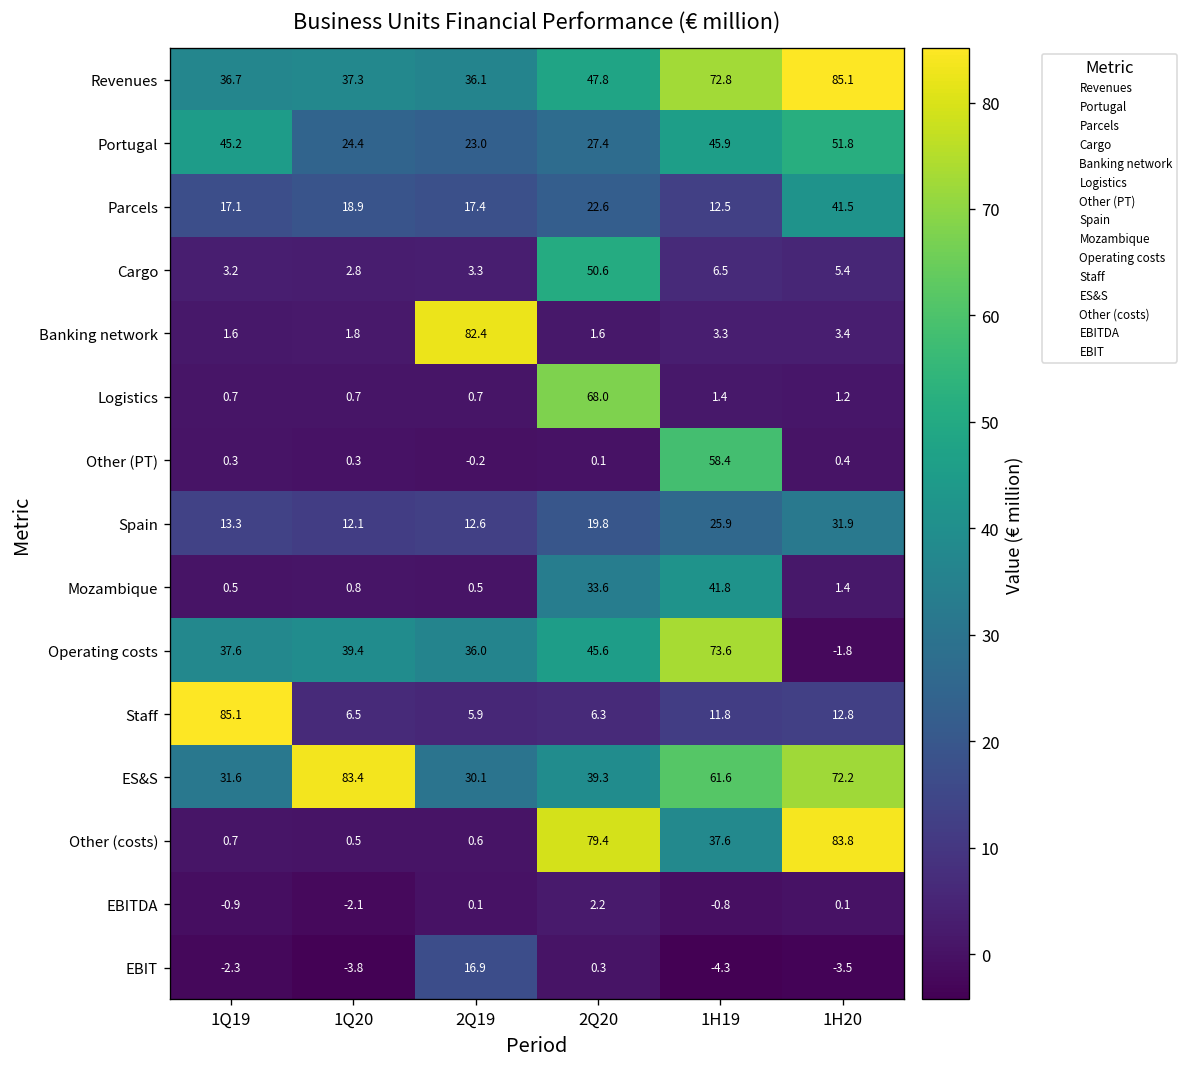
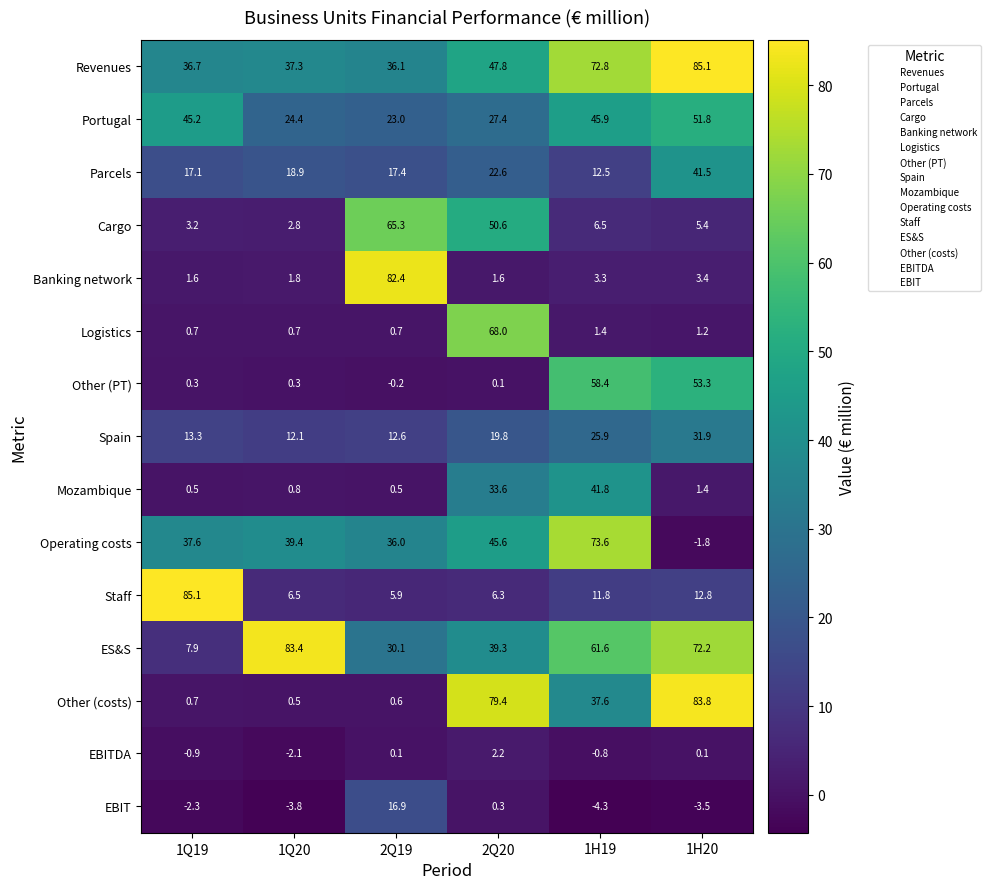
Cargo, 2Q19: 3.3 -> 65.3
Other (PT), 1H20: 0.4 -> 53.3
ES&S, 1Q19: 31.6 -> 7.9
